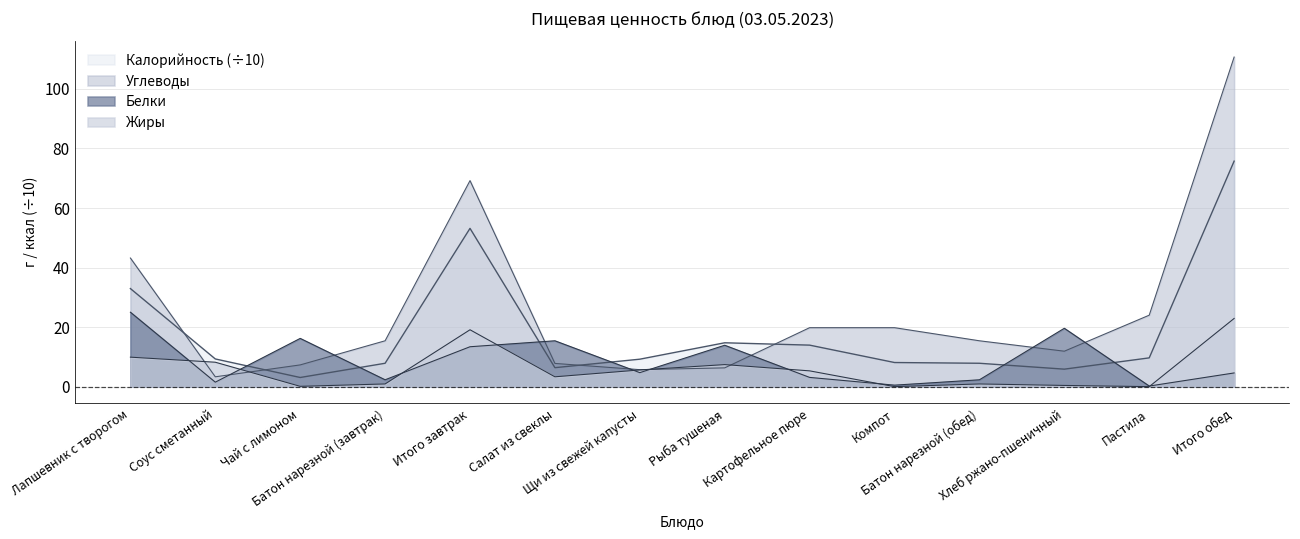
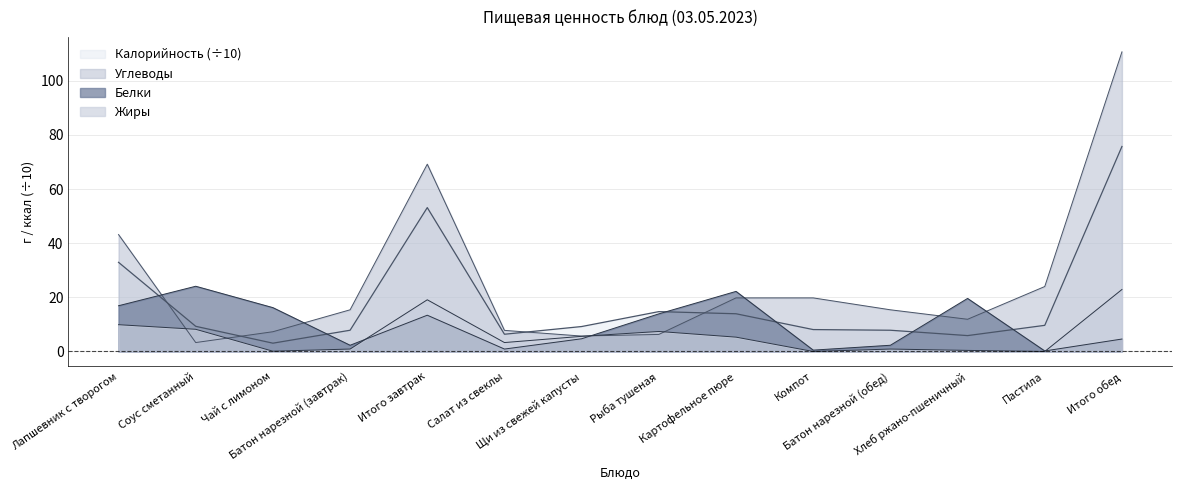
Белки, Лапшевник с творогом: 25 -> 17
Белки, Соус сметанный: 2 -> 24
Белки, Салат из свеклы: 15 -> 1
Белки, Картофельное пюре: 3 -> 22
